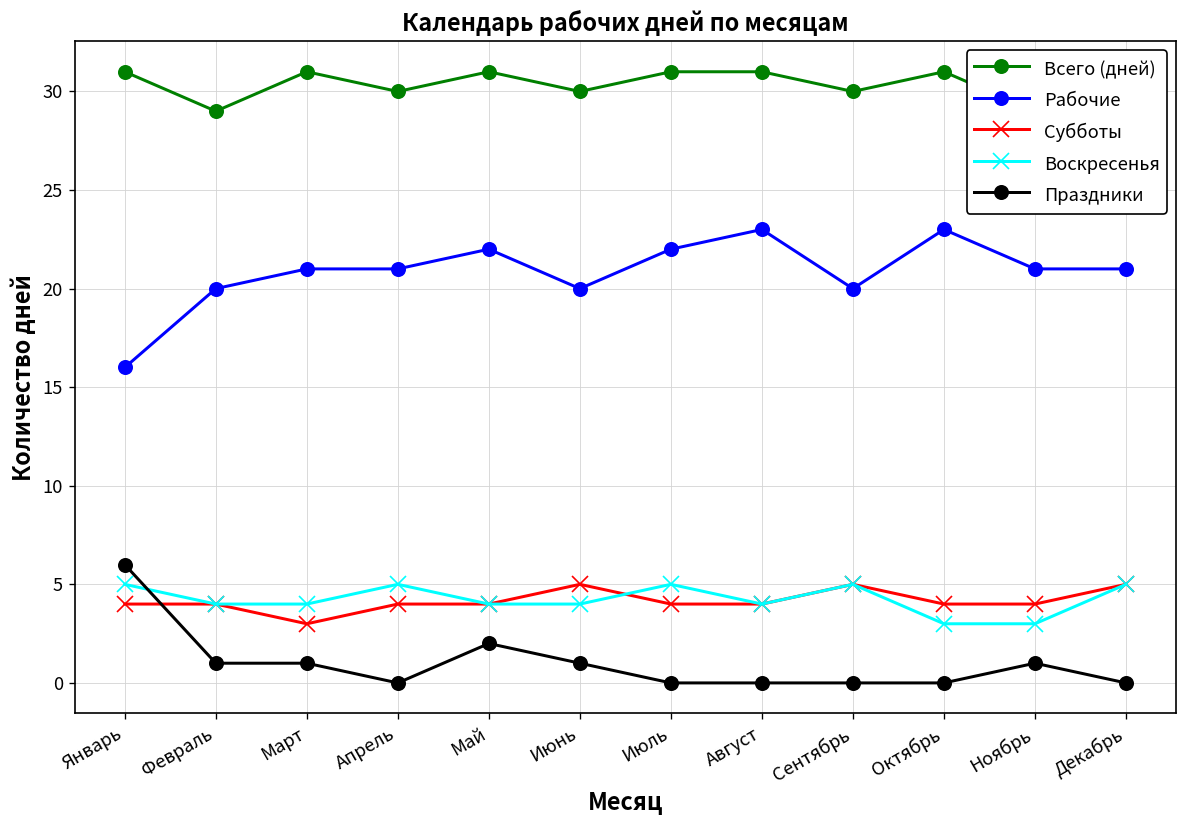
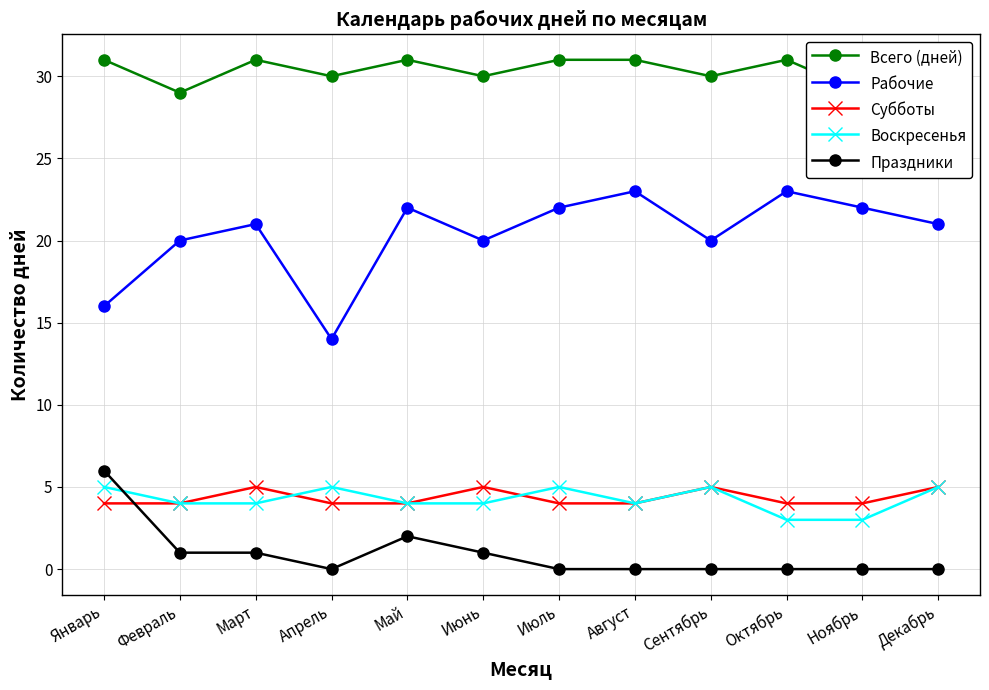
Субботы, Март: 3 -> 5
Рабочие, Апрель: 21 -> 14
Рабочие, Ноябрь: 21 -> 22
Праздники, Ноябрь: 1 -> 0
